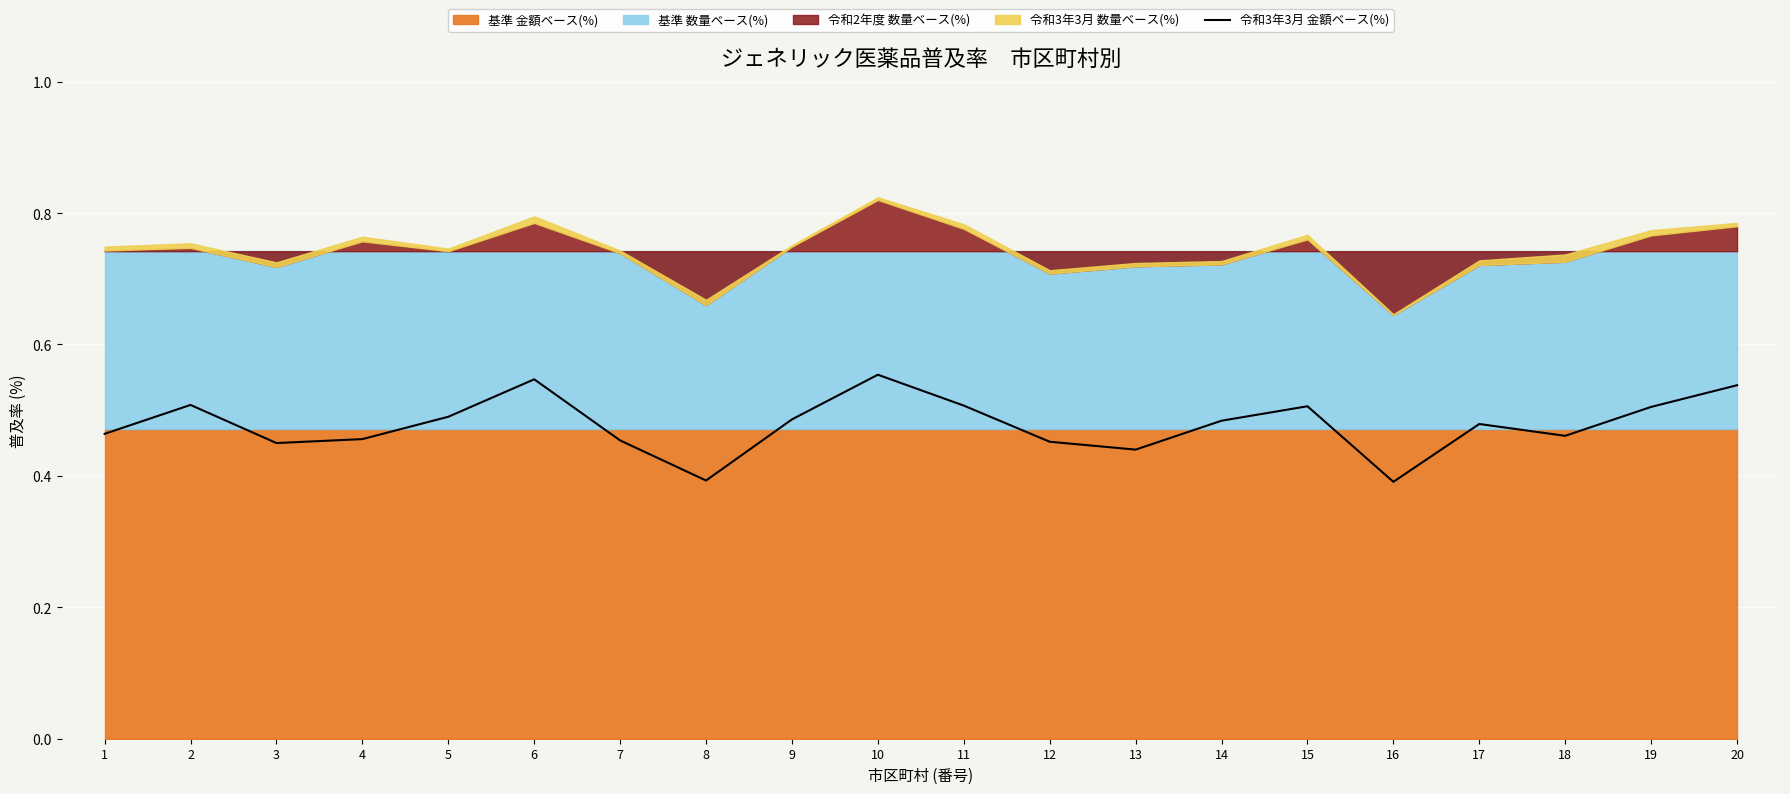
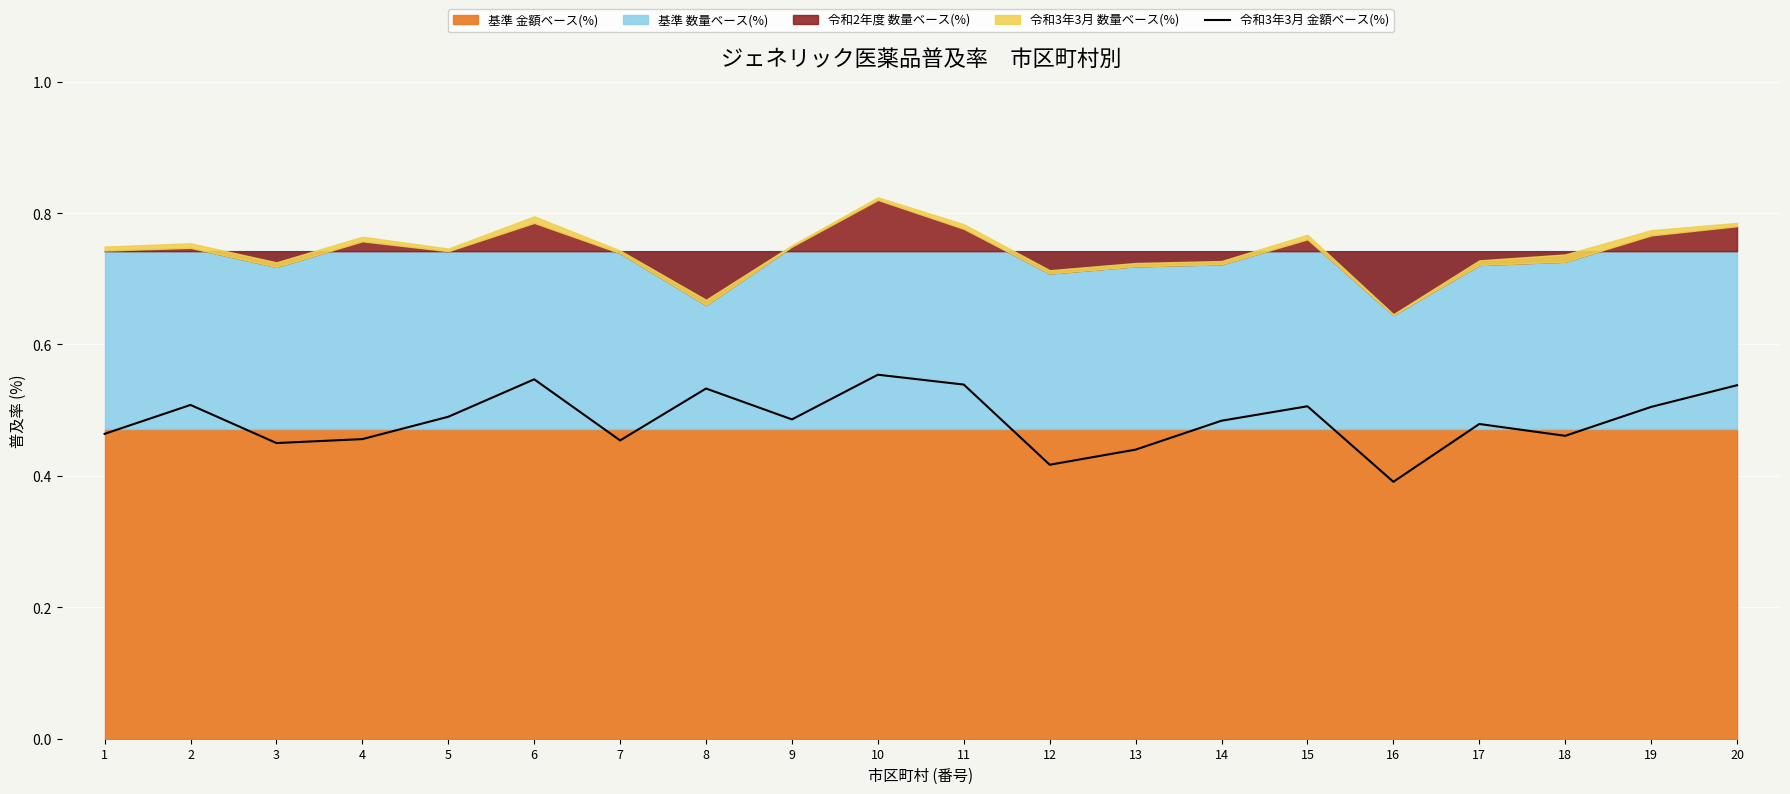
令和3年3月 金額ベース(%), 8: 0.39 -> 0.53
令和3年3月 金額ベース(%), 11: 0.51 -> 0.54
令和3年3月 金額ベース(%), 12: 0.45 -> 0.42
